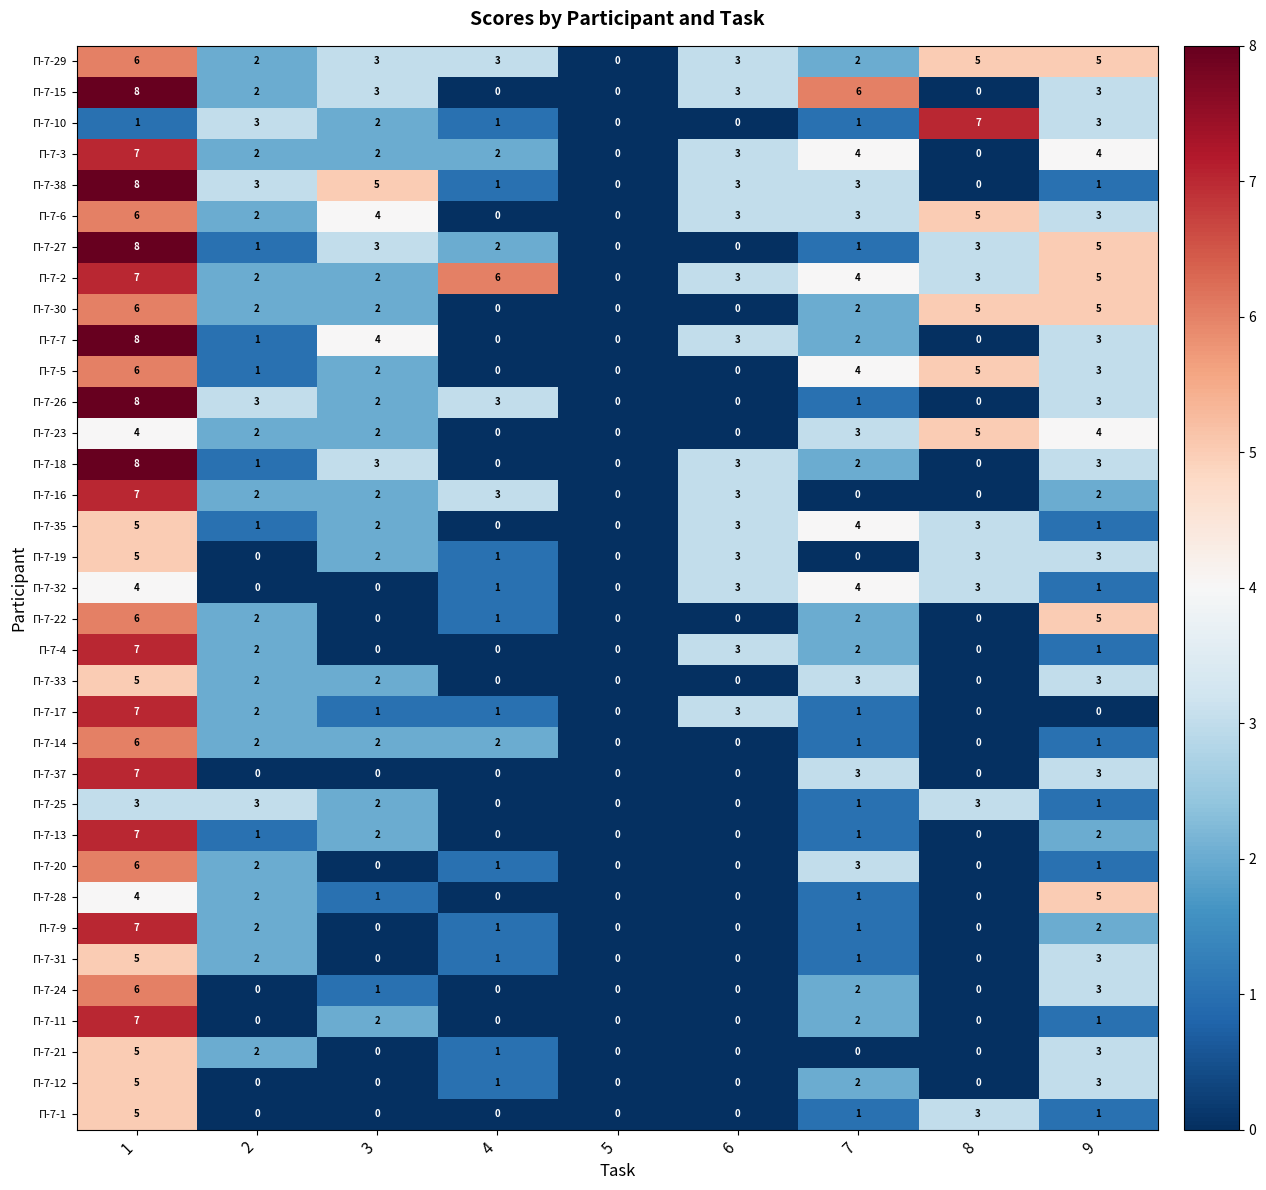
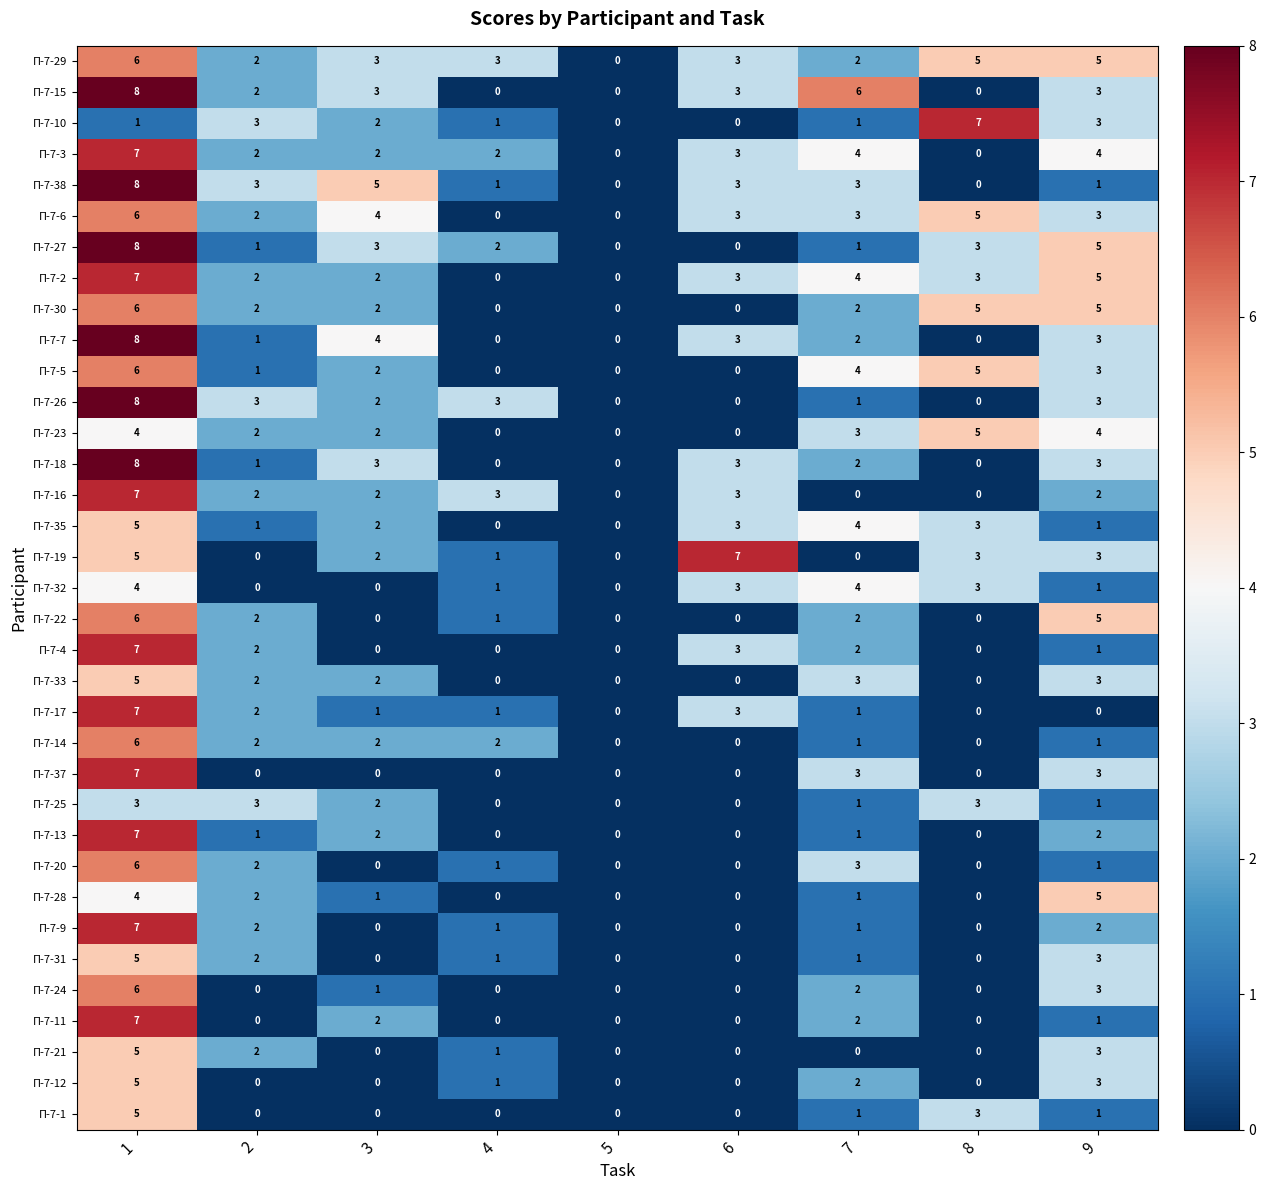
П-7-2, 4: 6 -> 0
П-7-19, 6: 3 -> 7
